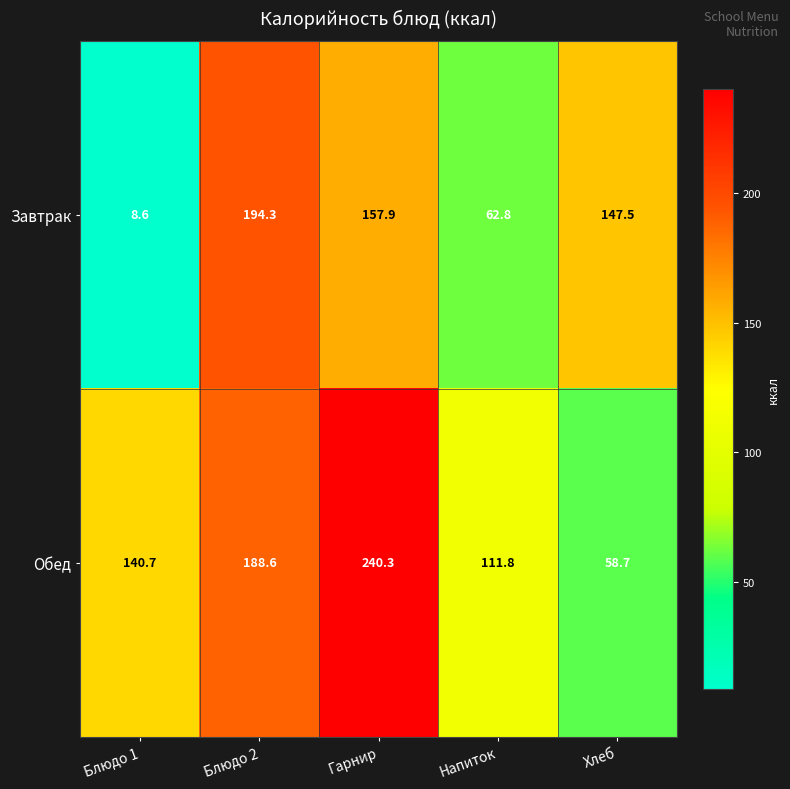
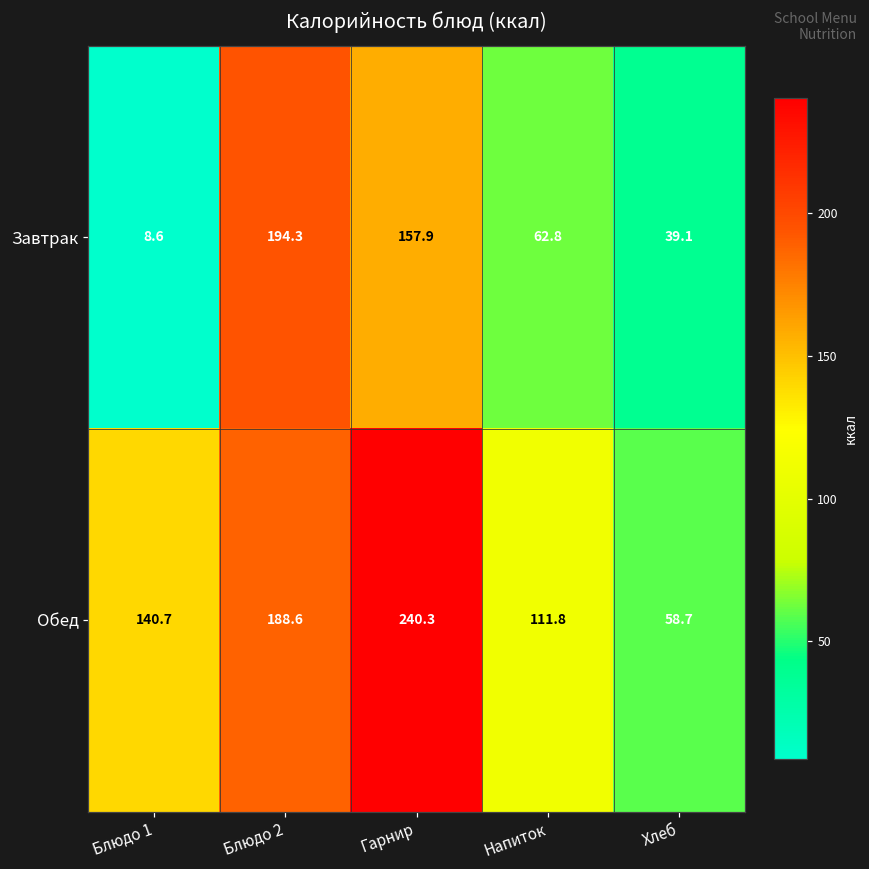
Завтрак, Хлеб: 147.5 -> 39.1
